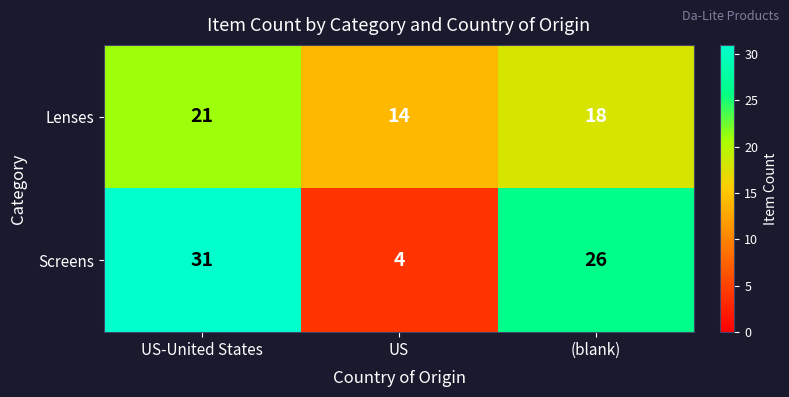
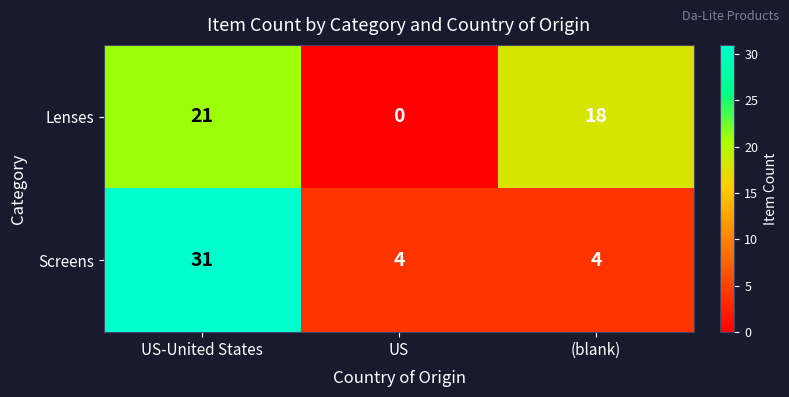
Lenses, US: 14 -> 0
Screens, (blank): 26 -> 4
